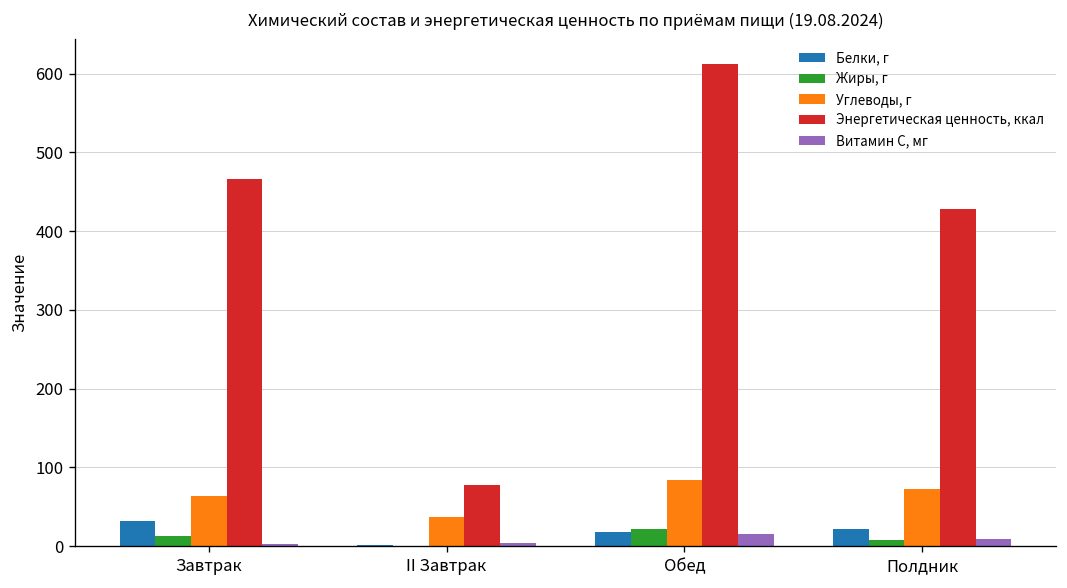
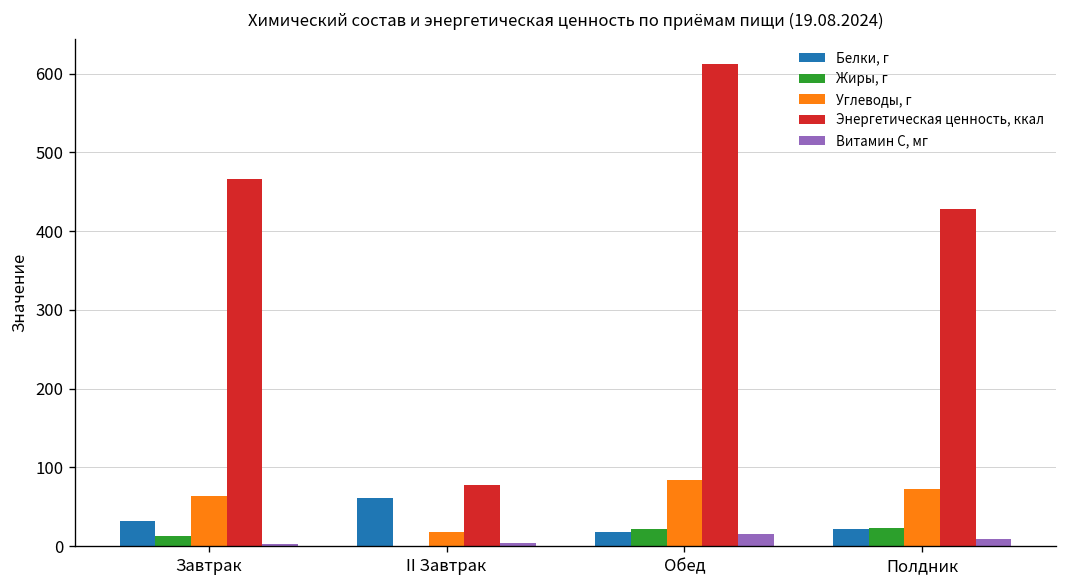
Белки, г, II Завтрак: 0 -> 60
Углеводы, г, II Завтрак: 40 -> 20
Жиры, г, Полдник: 10 -> 20
